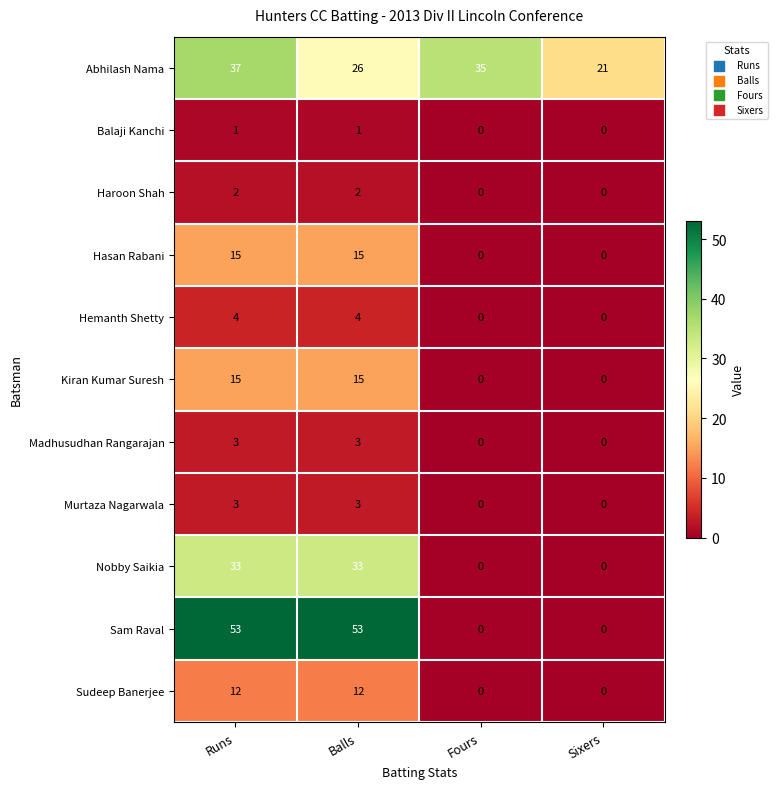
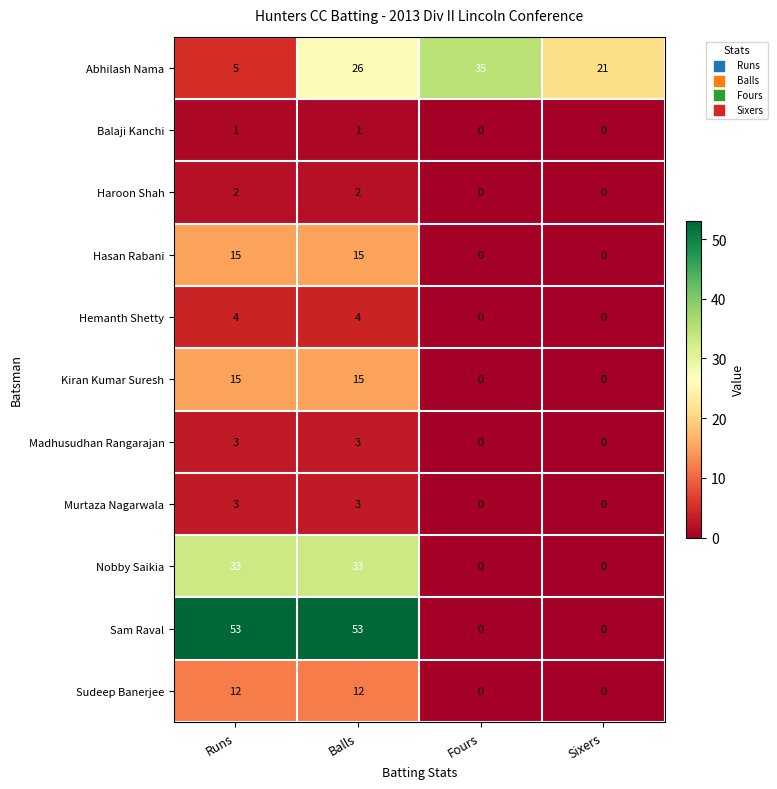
Abhilash Nama, Runs: 37 -> 5
